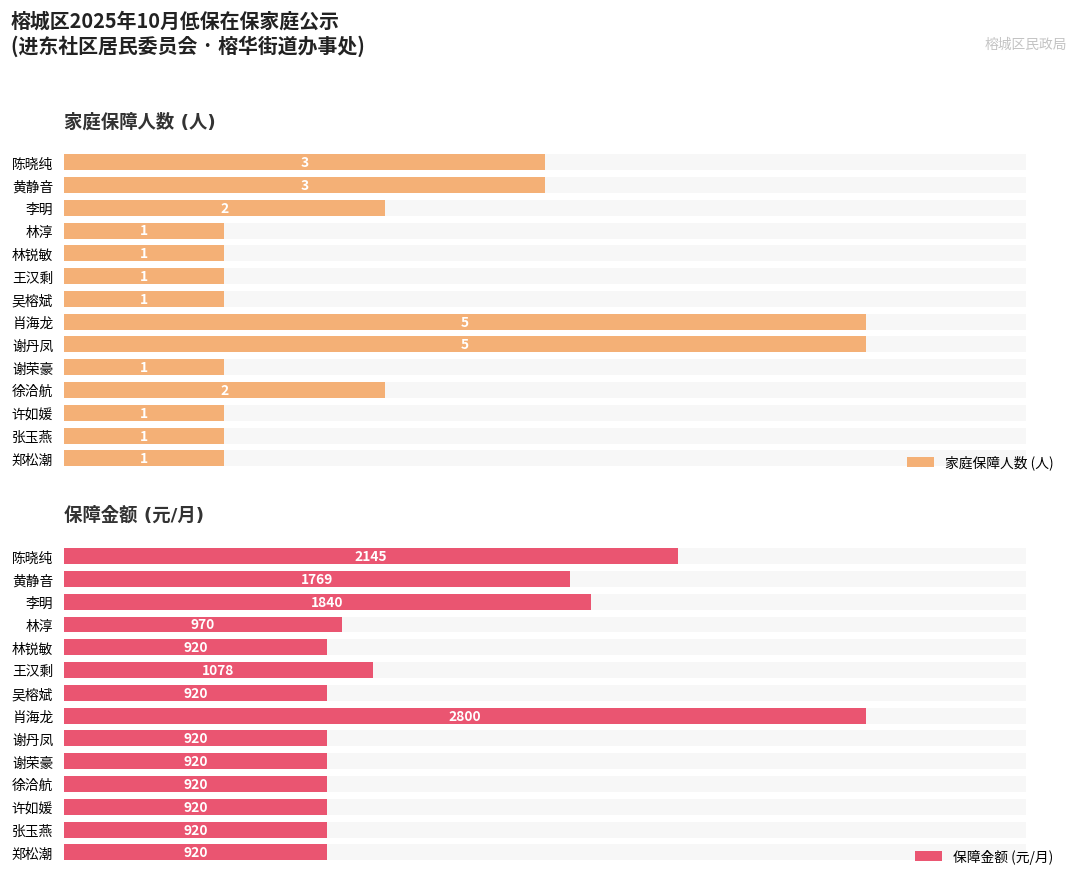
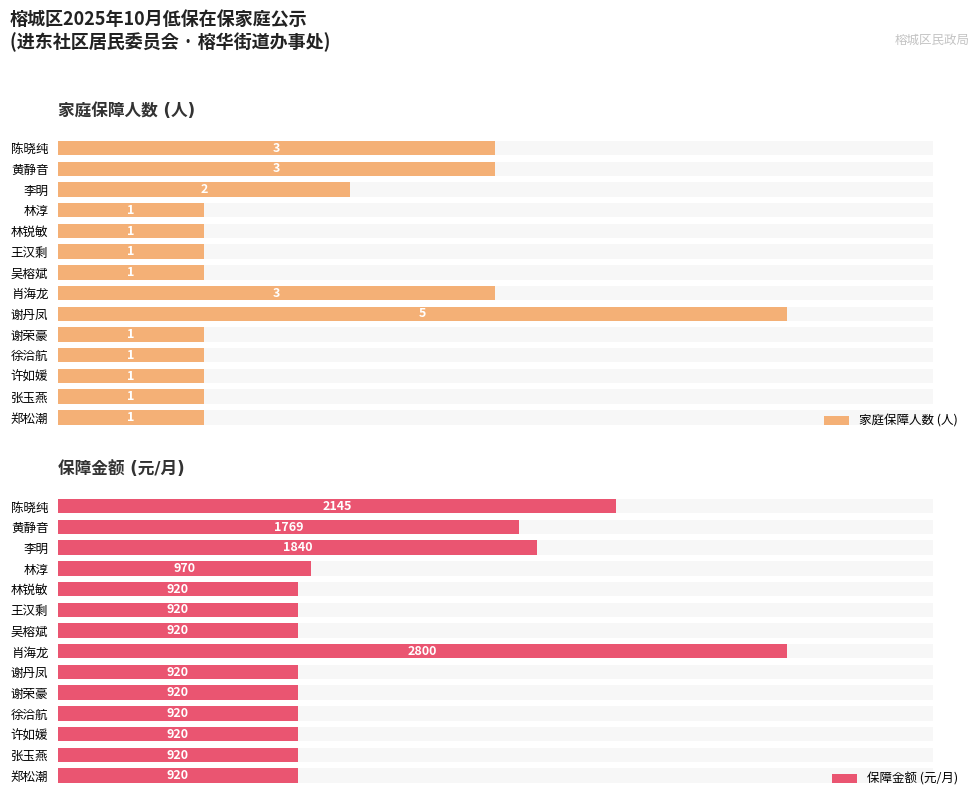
家庭保障人数 (人), 家庭保障人数 (人), 肖海龙: 5 -> 3
家庭保障人数 (人), 家庭保障人数 (人), 徐洽航: 2 -> 1
保障金额 (元/月), 保障金额 (元/月), 王汉剩: 1078 -> 920
